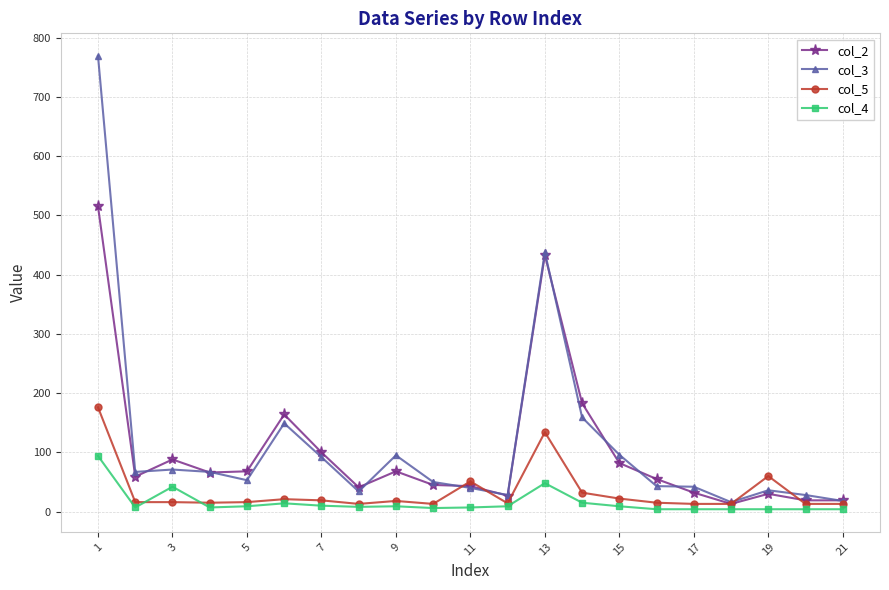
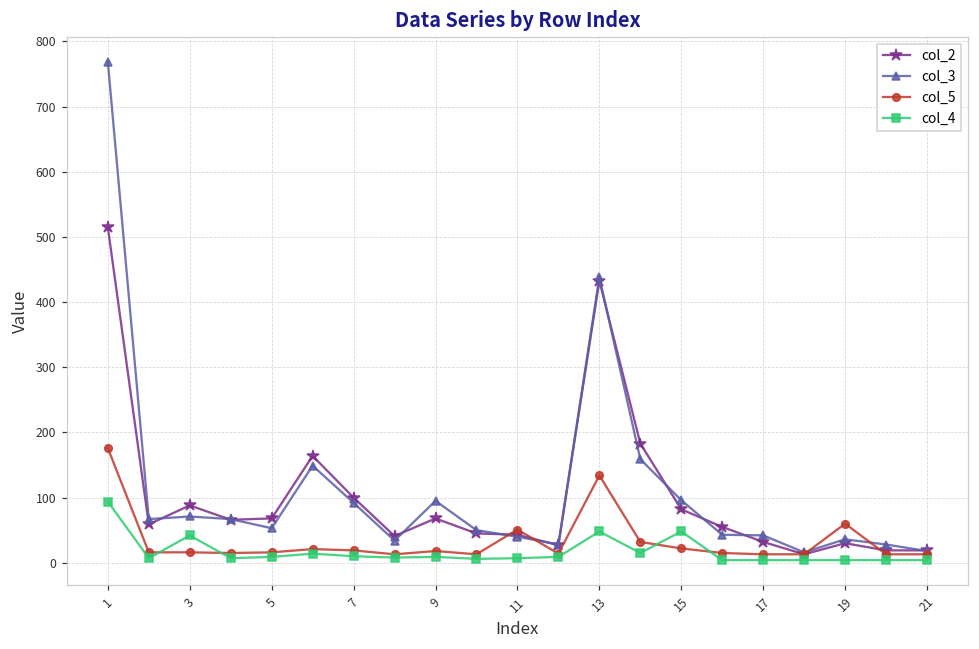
col_4, 15: 10 -> 50
